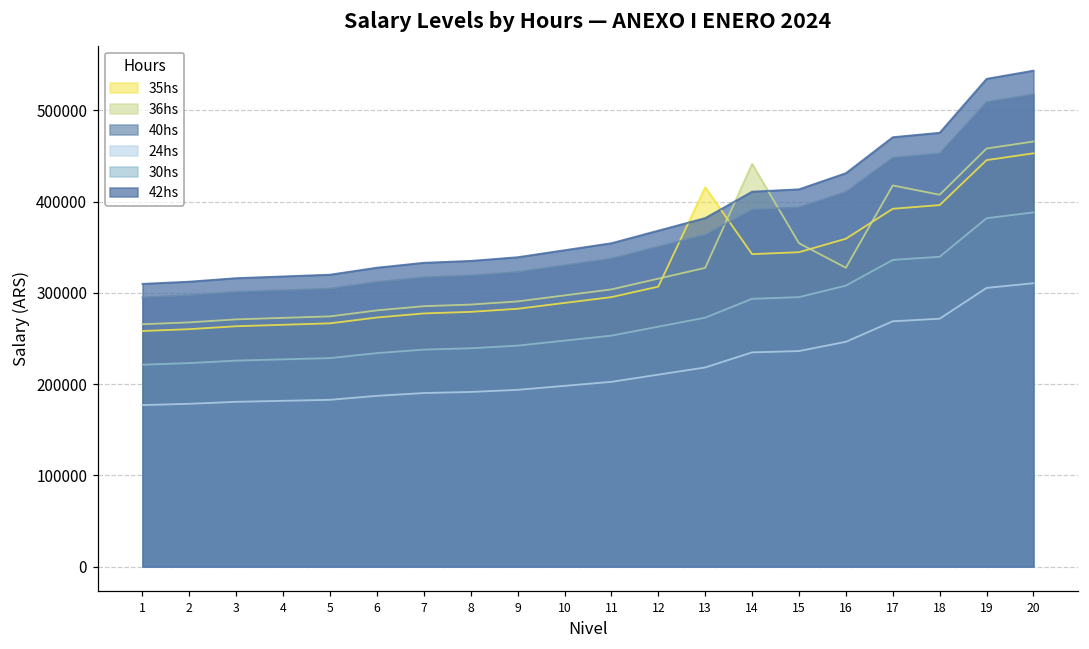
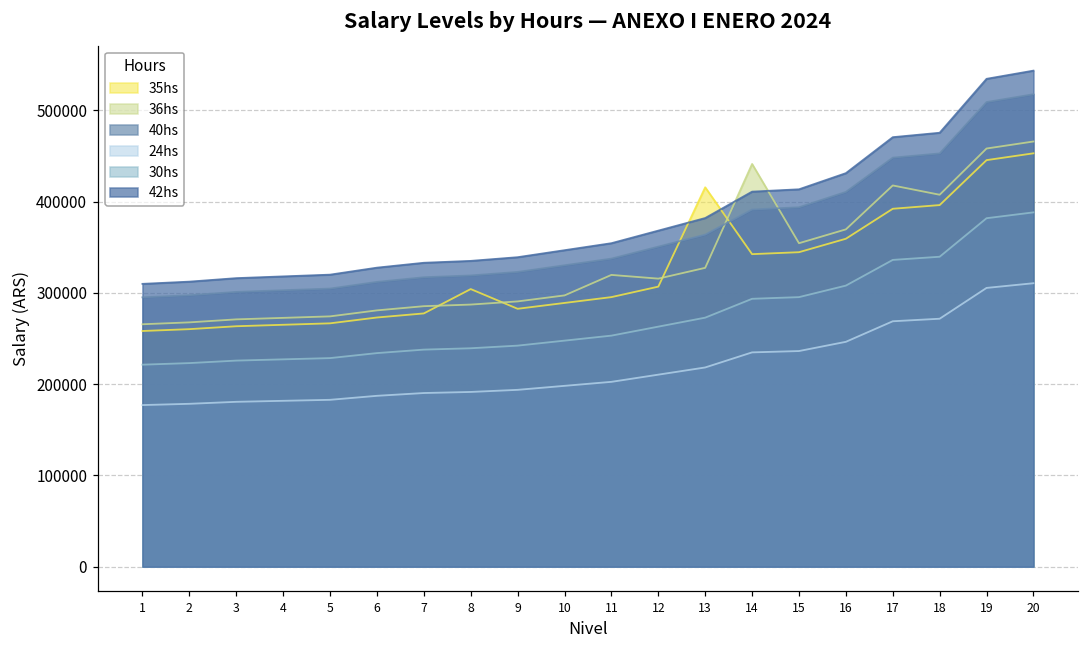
35hs, 8: 280000 -> 300000
36hs, 11: 300000 -> 320000
36hs, 16: 330000 -> 370000
